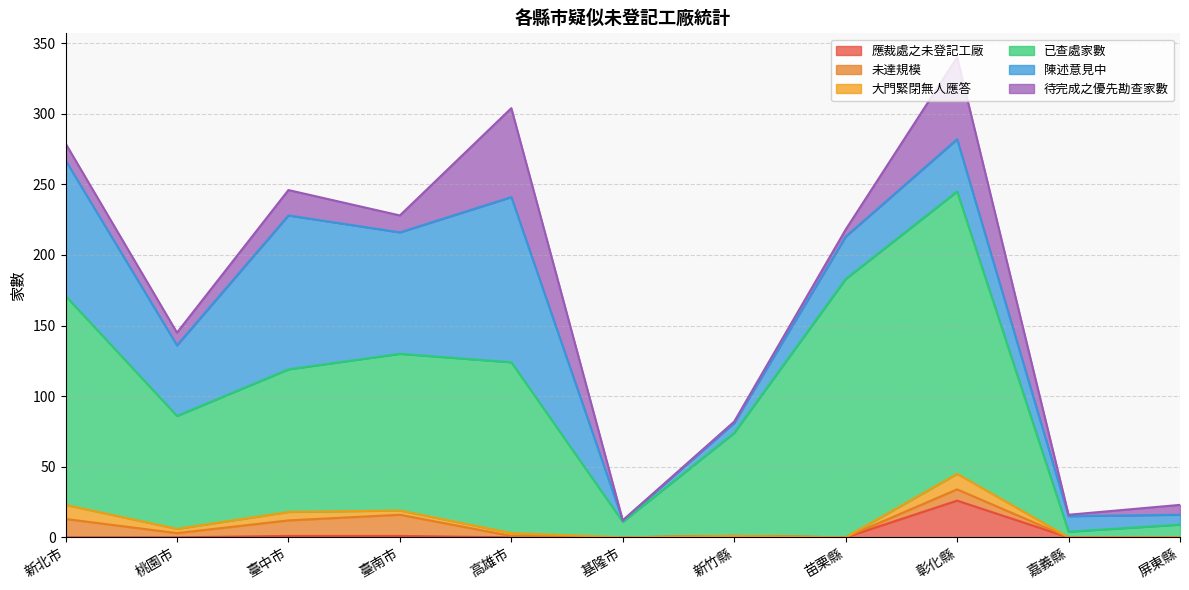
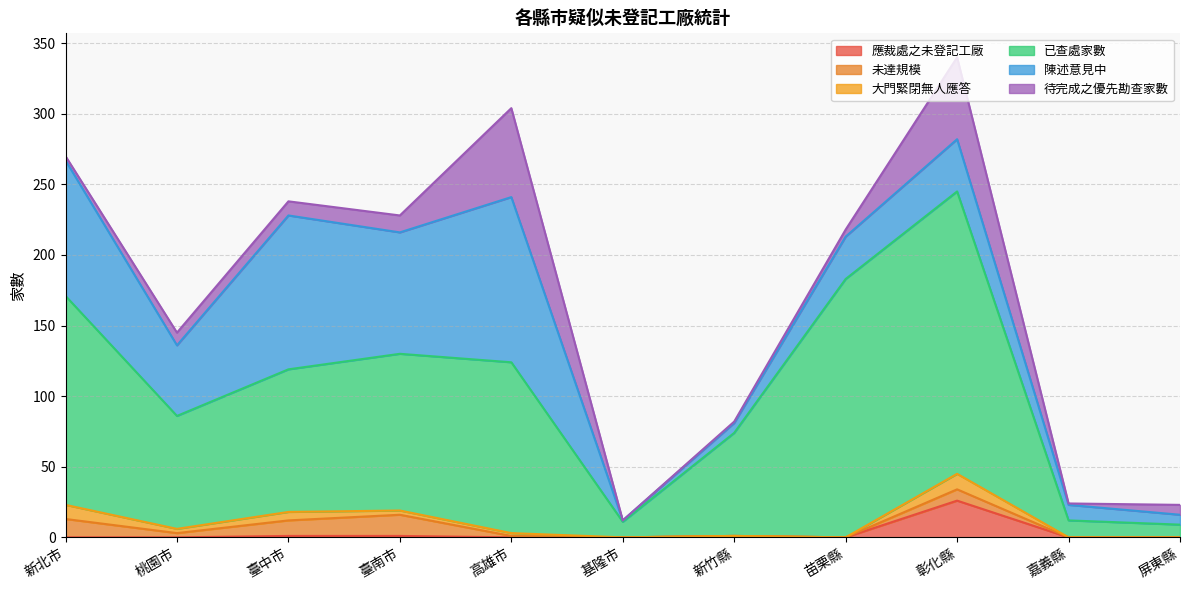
待完成之優先勘查家數, 新北市: 12 -> 3
待完成之優先勘查家數, 臺中市: 18 -> 10
已查處家數, 嘉義縣: 4 -> 12
